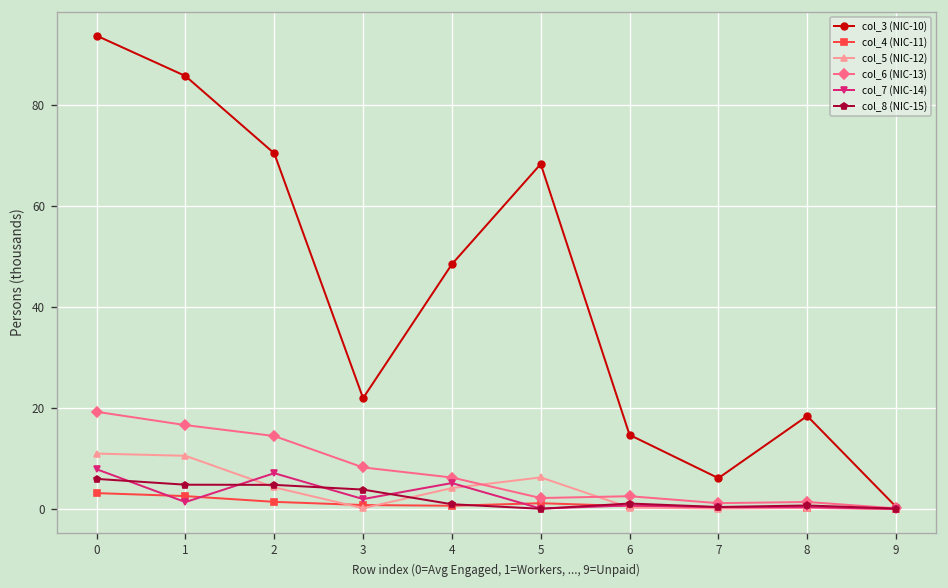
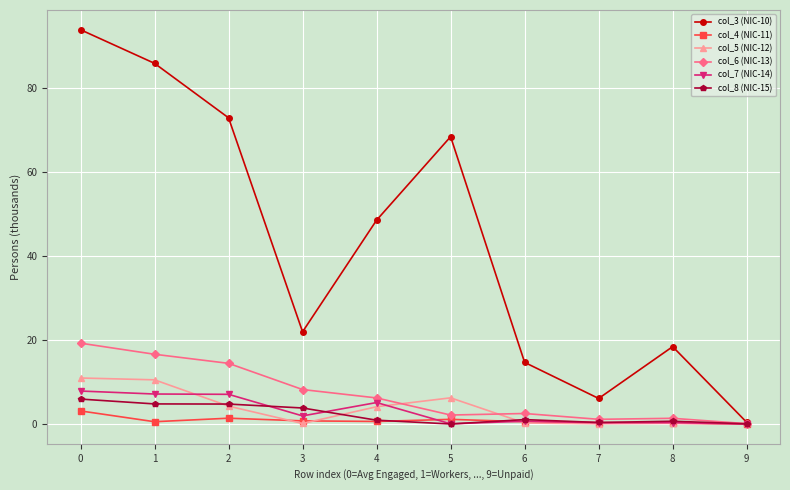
col_4 (NIC-11), 1: 3 -> 1
col_7 (NIC-14), 1: 1 -> 7
col_3 (NIC-10), 2: 70 -> 73
